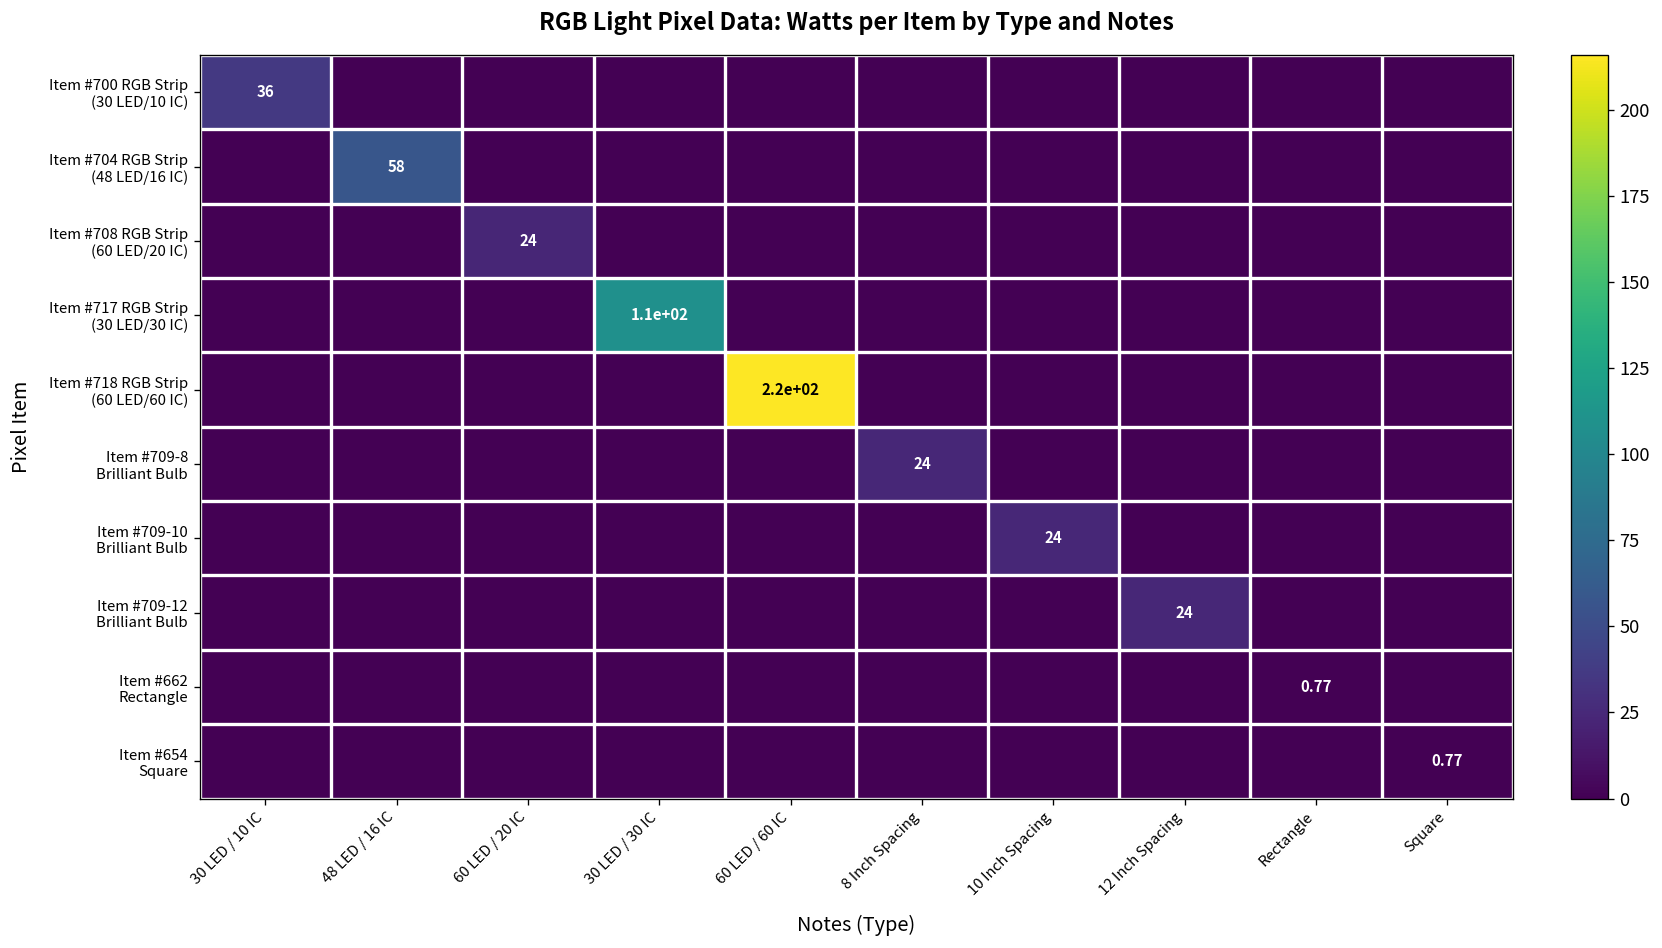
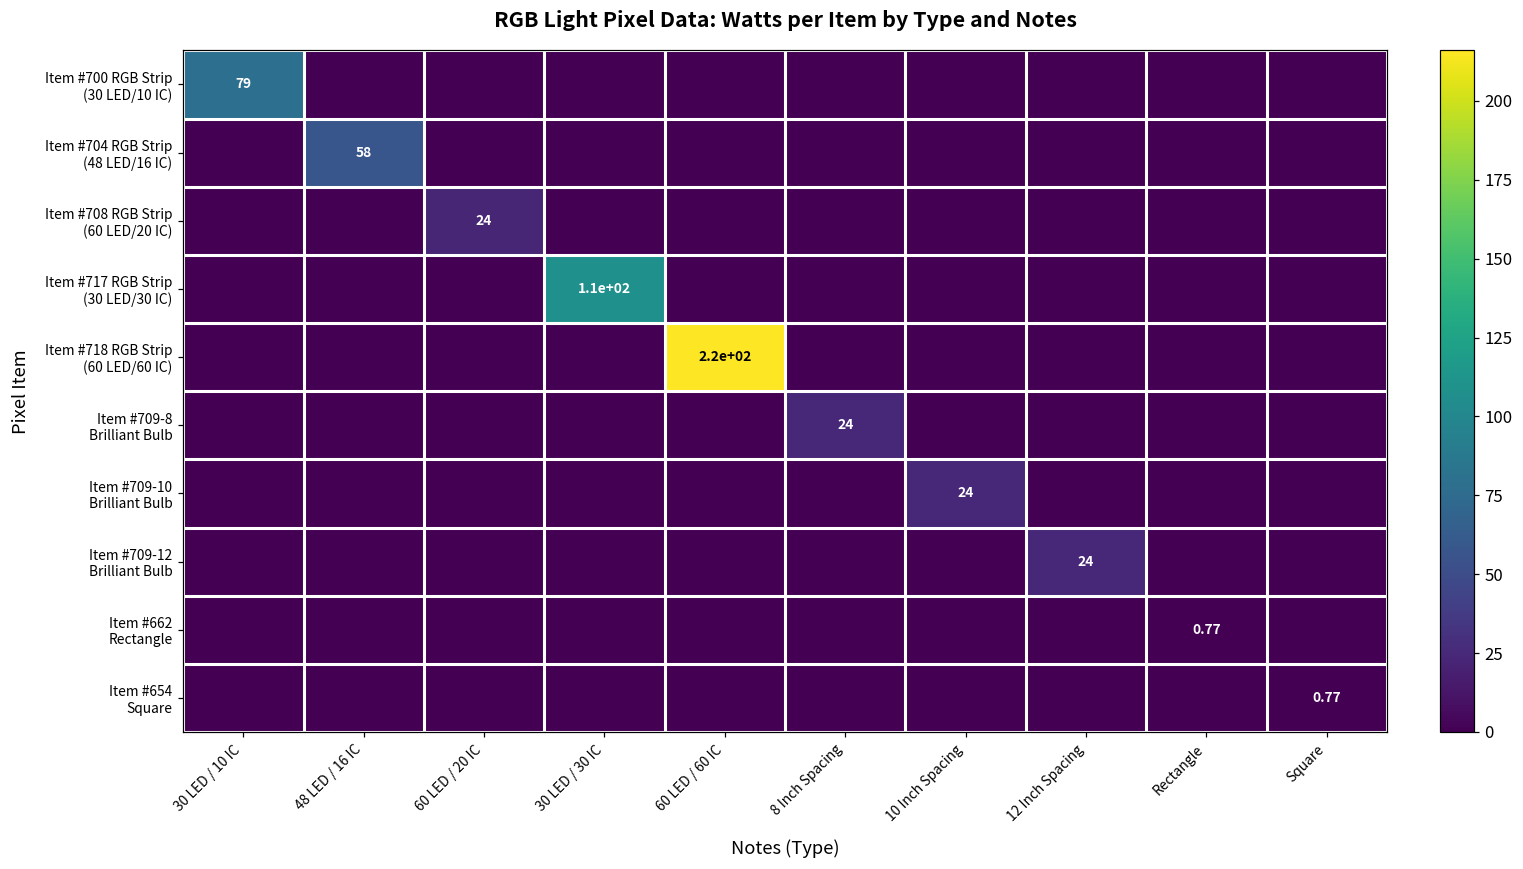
Item #700 RGB Strip (30 LED/10 IC), 30 LED / 10 IC: 36 -> 79
